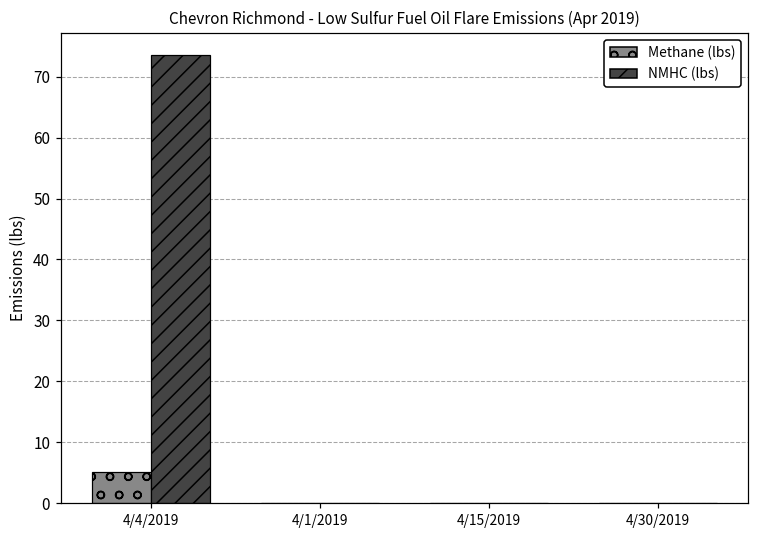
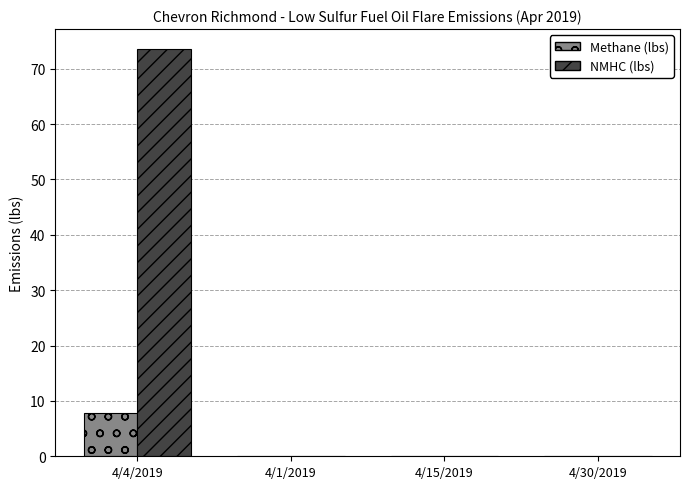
Methane (lbs), 4/4/2019: 5 -> 8
